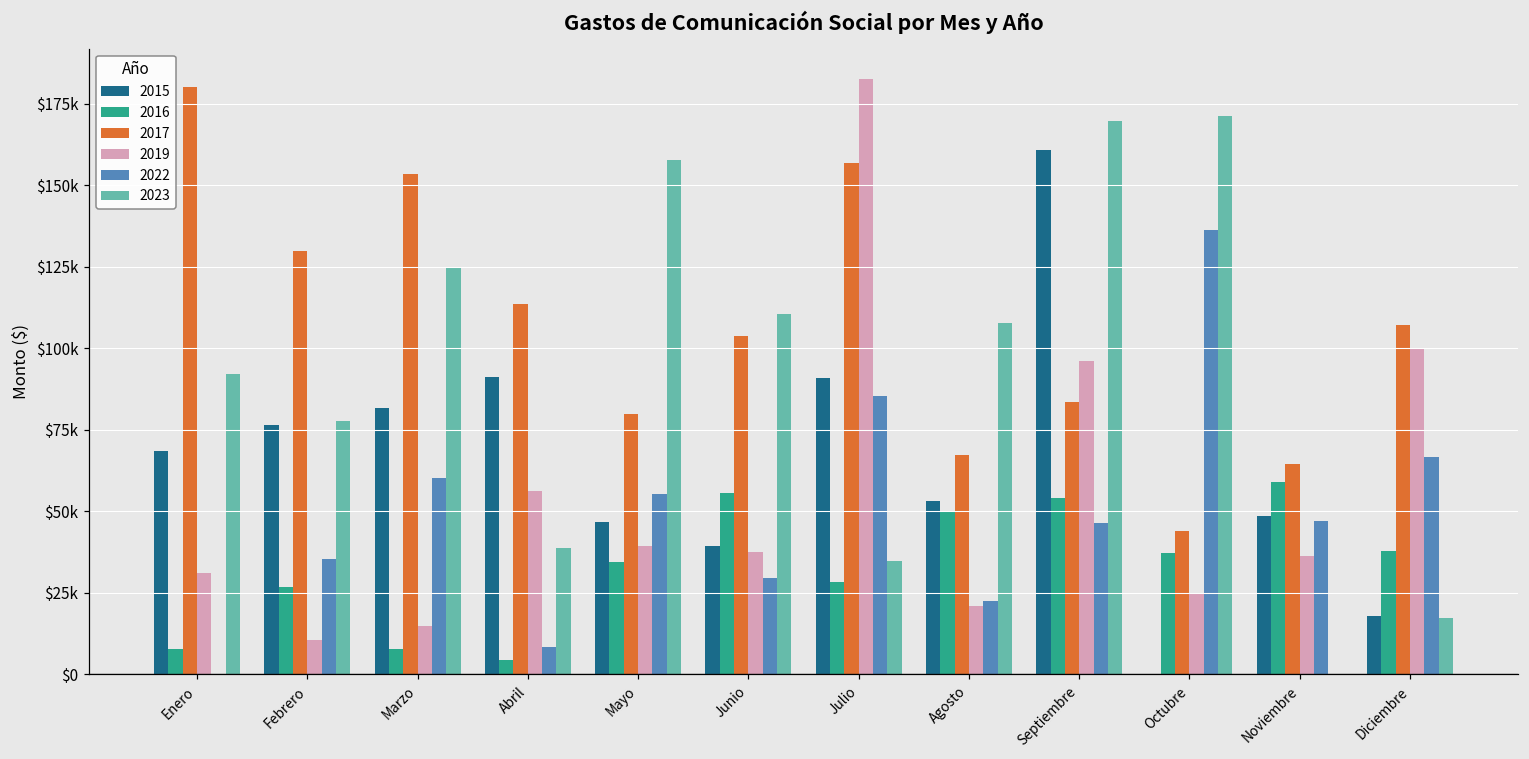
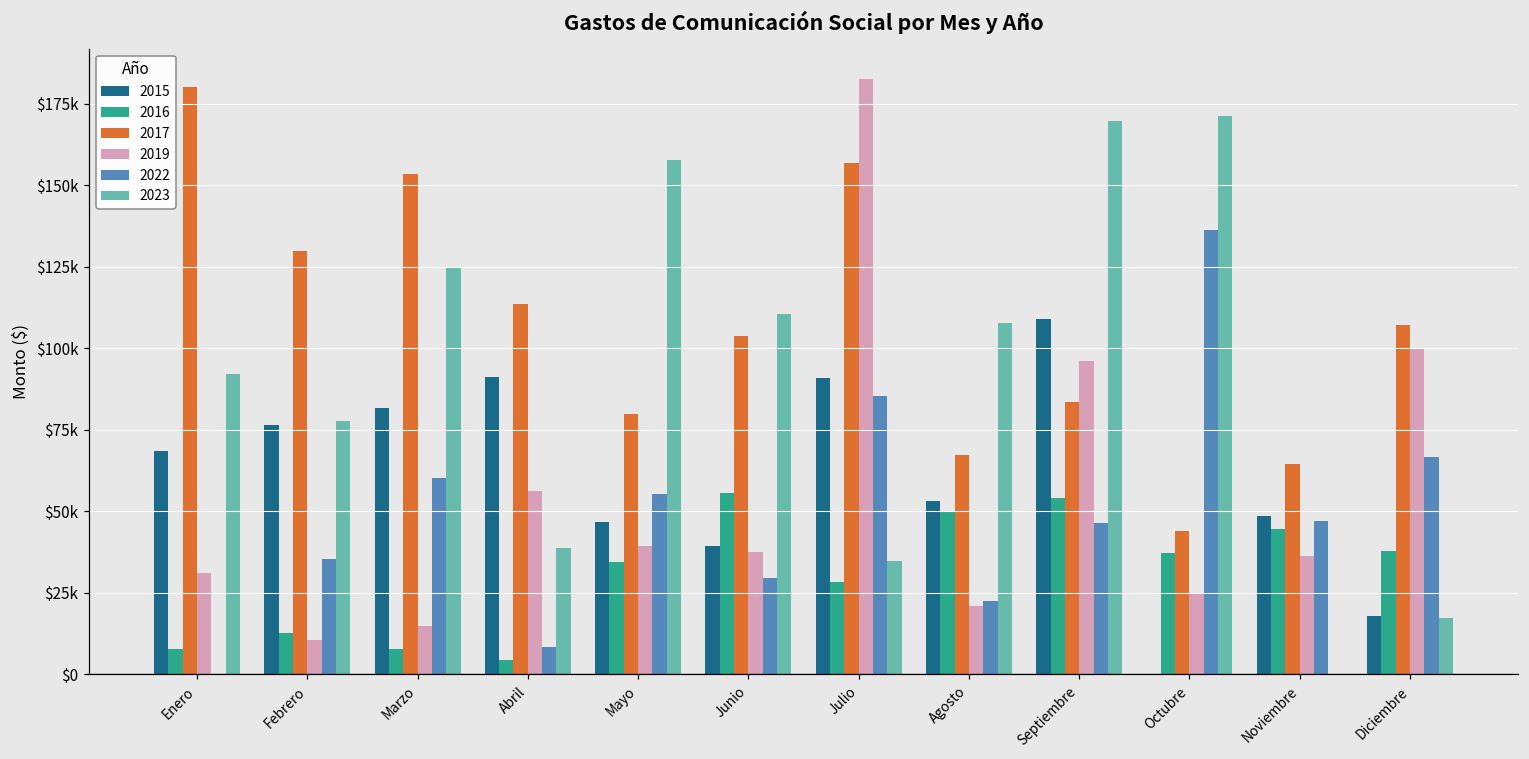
2016, Febrero: $27000 -> $13000
2015, Septiembre: $161000 -> $109000
2016, Noviembre: $59000 -> $45000
